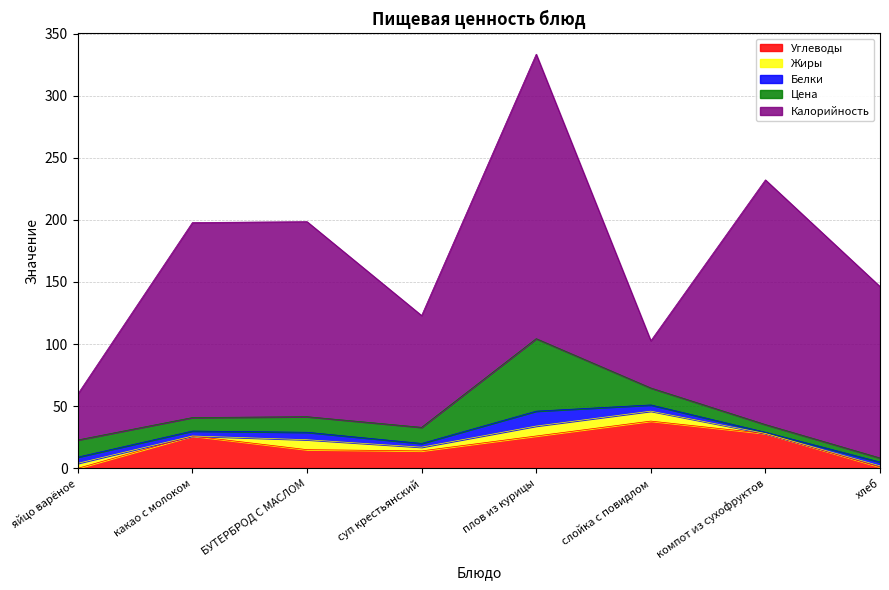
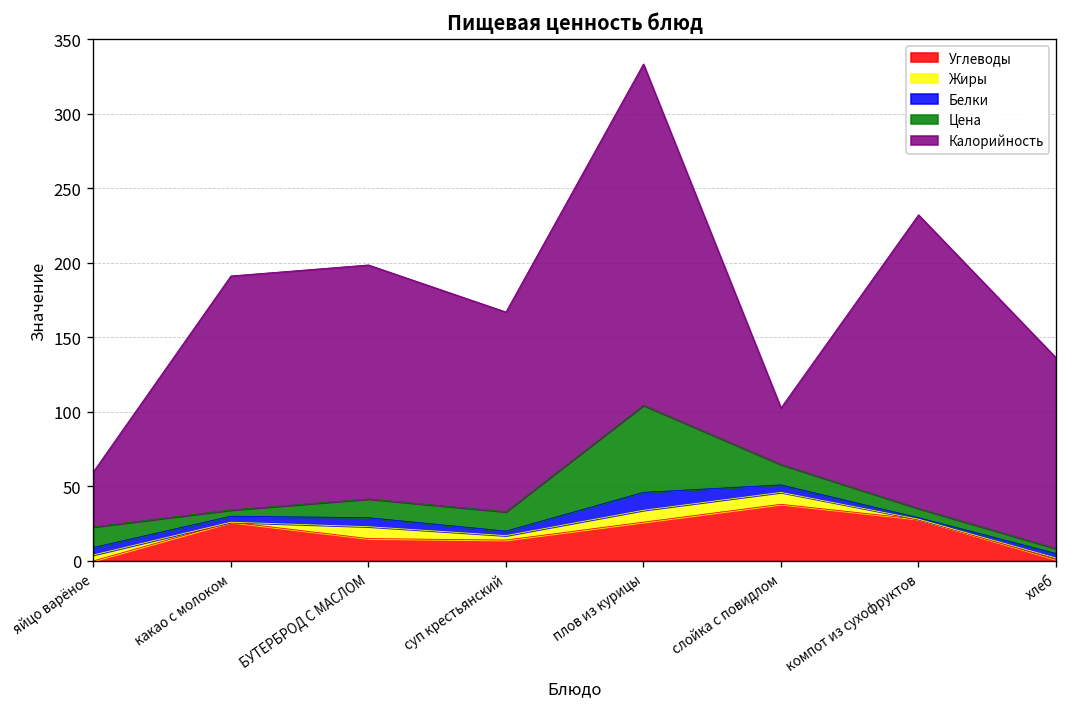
Цена, какао с молоком: 11 -> 4
Калорийность, суп крестьянский: 90 -> 134
Калорийность, хлеб: 138 -> 128
